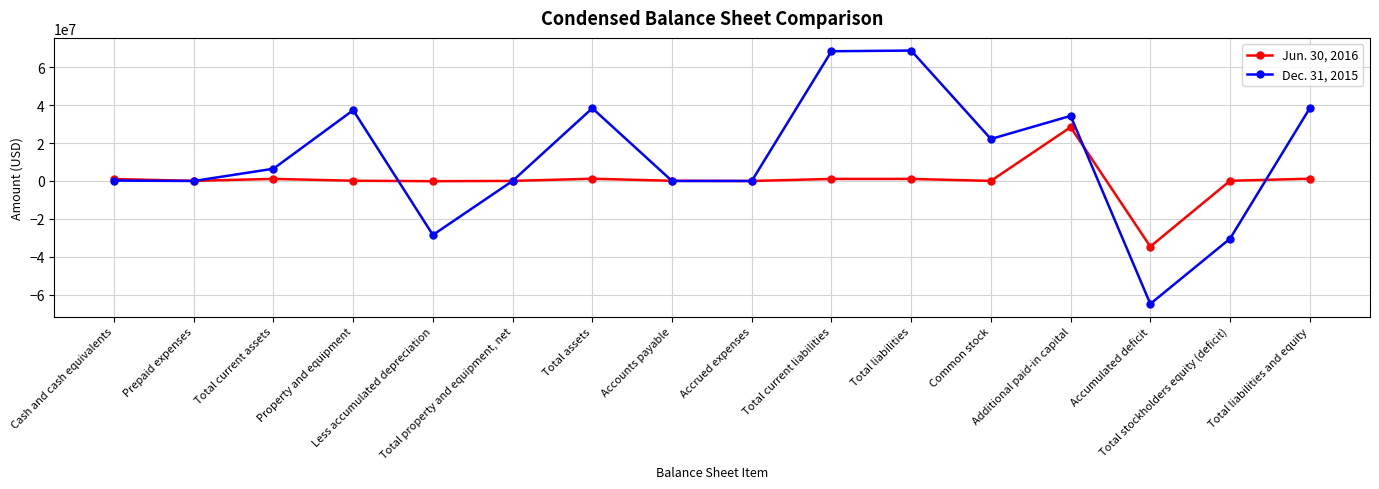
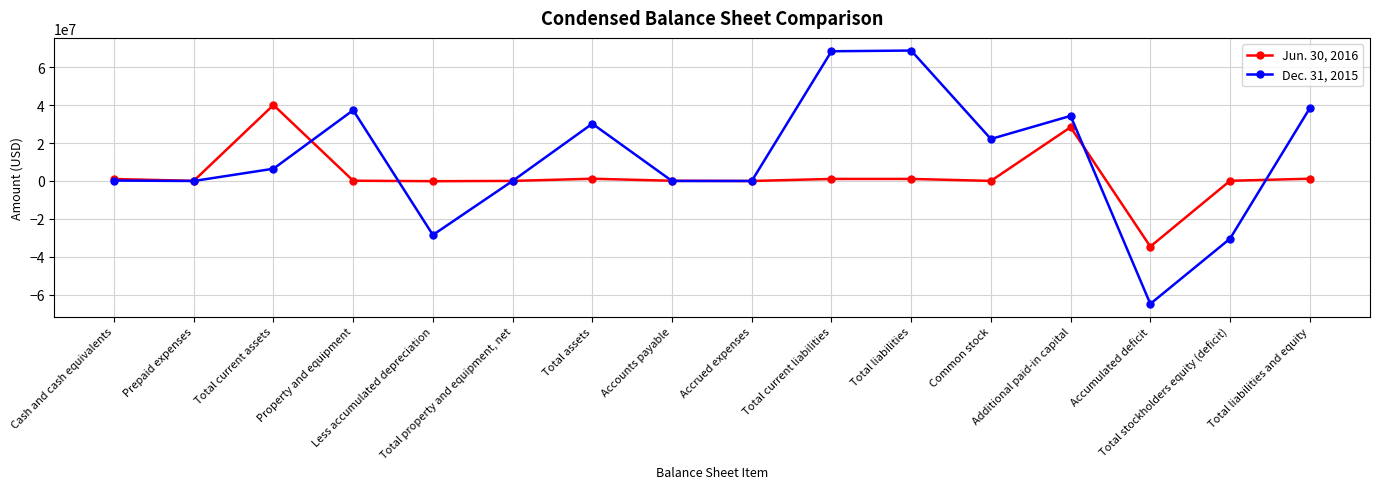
Jun. 30, 2016, Total current assets: 1000000 -> 40000000
Dec. 31, 2015, Total assets: 38000000 -> 30000000
